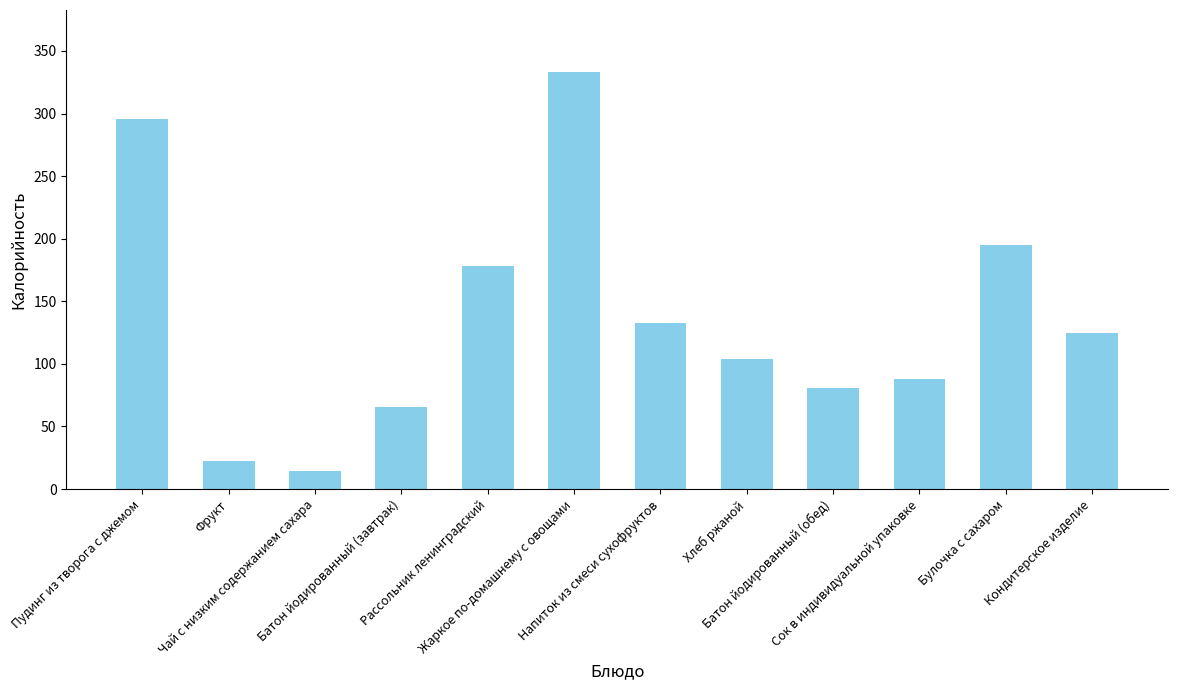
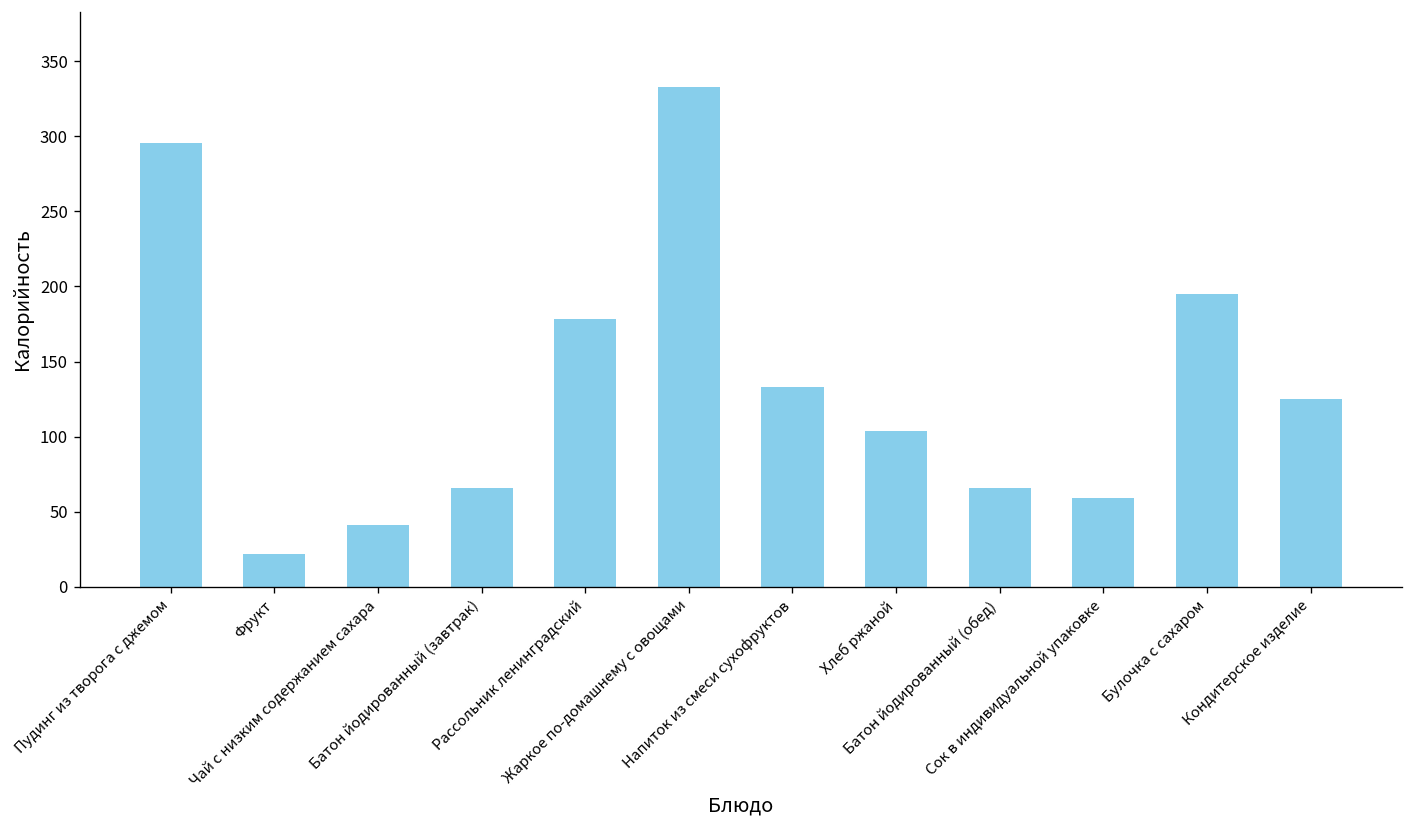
Чай с низким содержанием сахара: 15 -> 41
Батон йодированный (обед): 80 -> 66
Сок в индивидуальной упаковке: 88 -> 59
